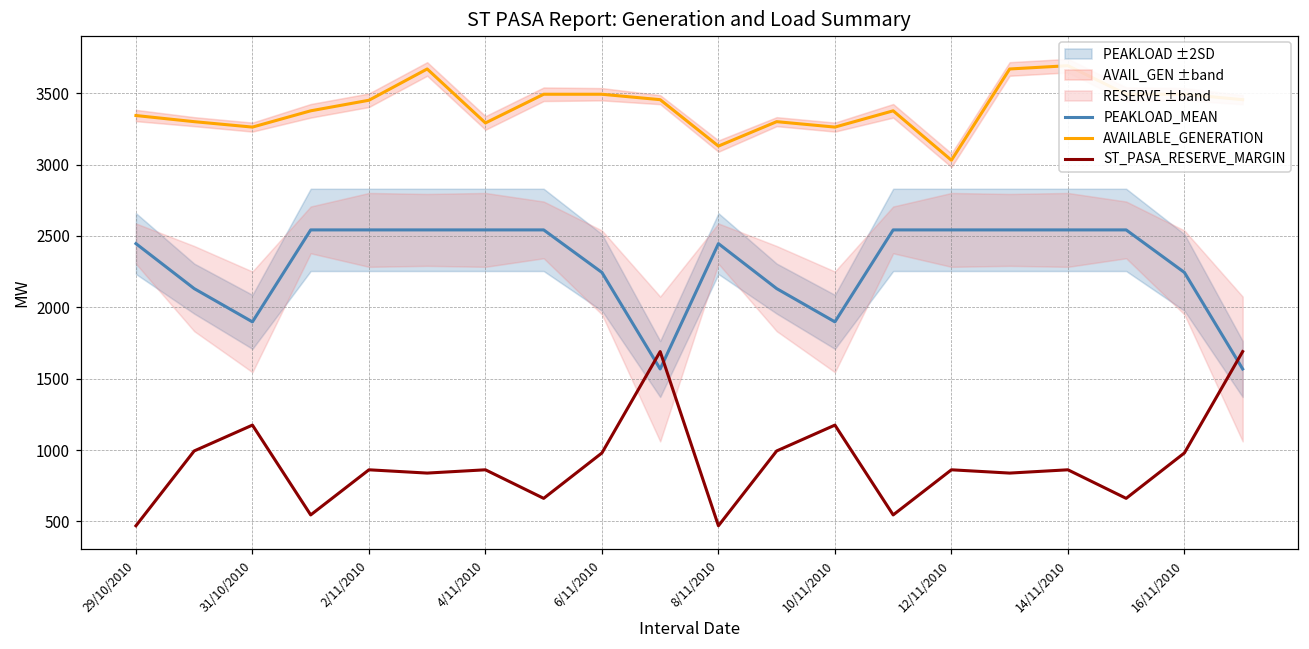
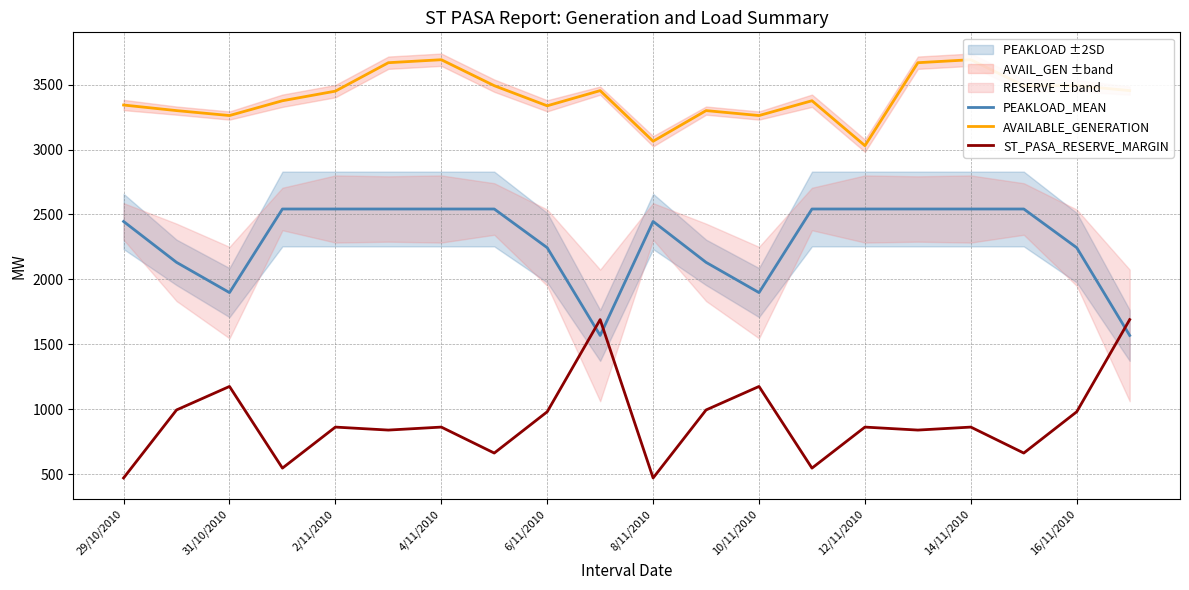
AVAILABLE_GENERATION, 4/11/2010: 3290 -> 3690
AVAILABLE_GENERATION, 6/11/2010: 3490 -> 3340
AVAILABLE_GENERATION, 8/11/2010: 3130 -> 3060
